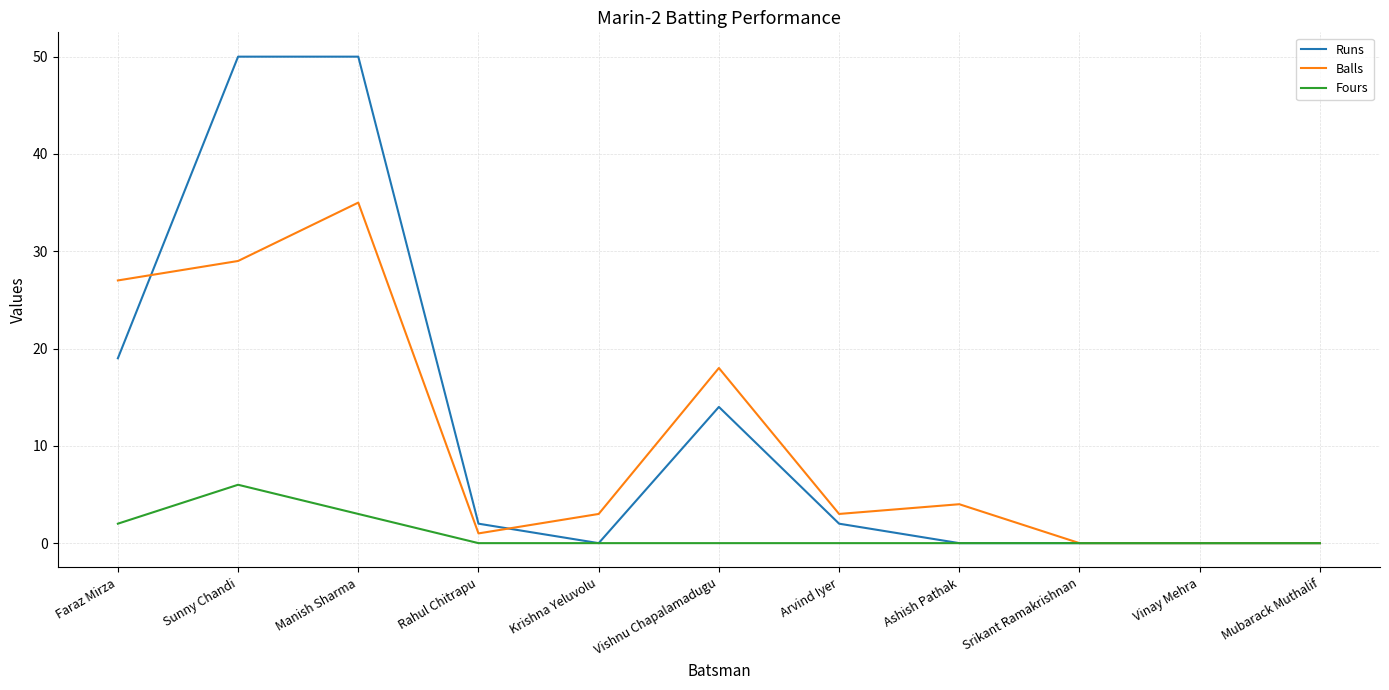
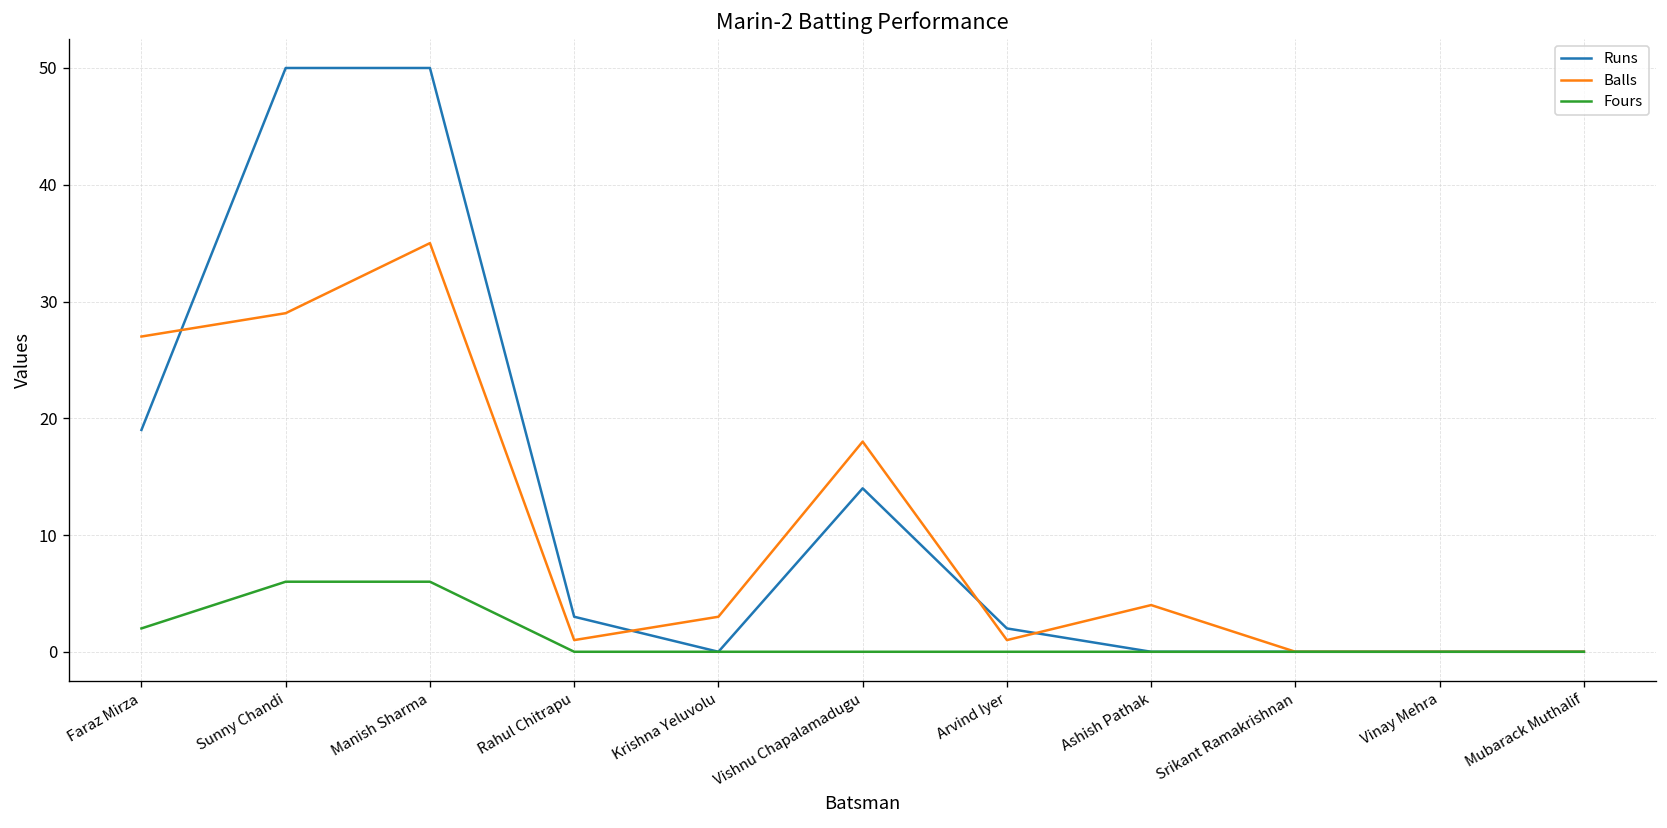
Fours, Manish Sharma: 3 -> 6
Runs, Rahul Chitrapu: 2 -> 3
Balls, Arvind Iyer: 3 -> 1
